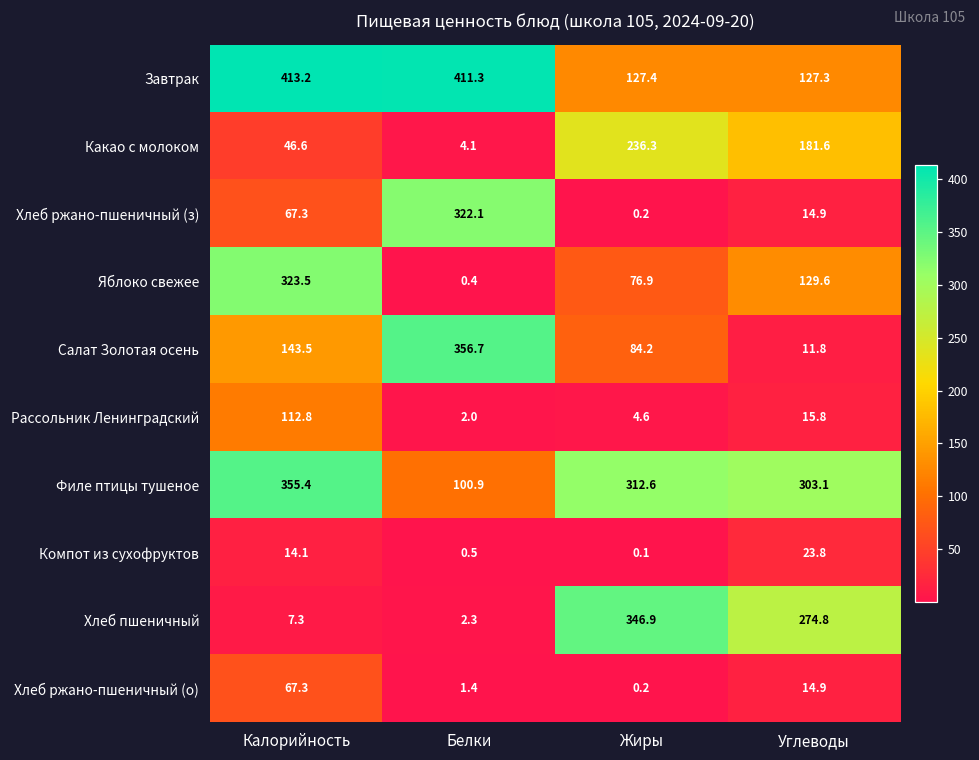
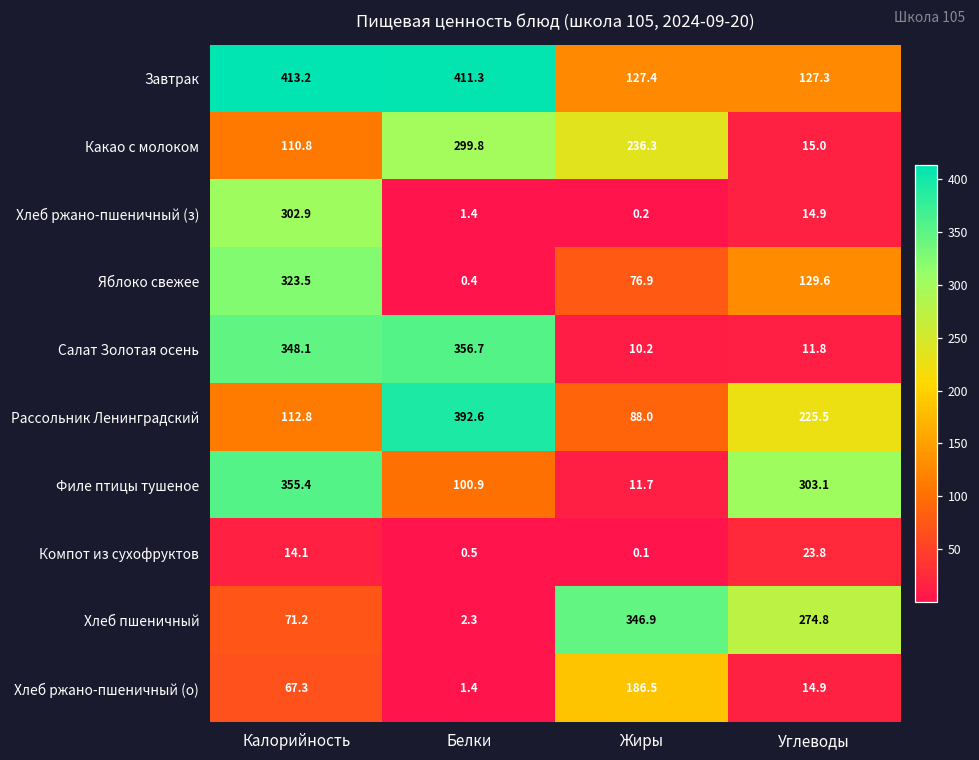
Какао с молоком, Калорийность: 46.6 -> 110.8
Какао с молоком, Белки: 4.1 -> 299.8
Какао с молоком, Углеводы: 181.6 -> 15.0
Хлеб ржано-пшеничный (з), Калорийность: 67.3 -> 302.9
Хлеб ржано-пшеничный (з), Белки: 322.1 -> 1.4
Салат Золотая осень, Калорийность: 143.5 -> 348.1
Салат Золотая осень, Жиры: 84.2 -> 10.2
Рассольник Ленинградский, Белки: 2.0 -> 392.6
Рассольник Ленинградский, Жиры: 4.6 -> 88.0
Рассольник Ленинградский, Углеводы: 15.8 -> 225.5
Филе птицы тушеное, Жиры: 312.6 -> 11.7
Хлеб пшеничный, Калорийность: 7.3 -> 71.2
Хлеб ржано-пшеничный (о), Жиры: 0.2 -> 186.5
